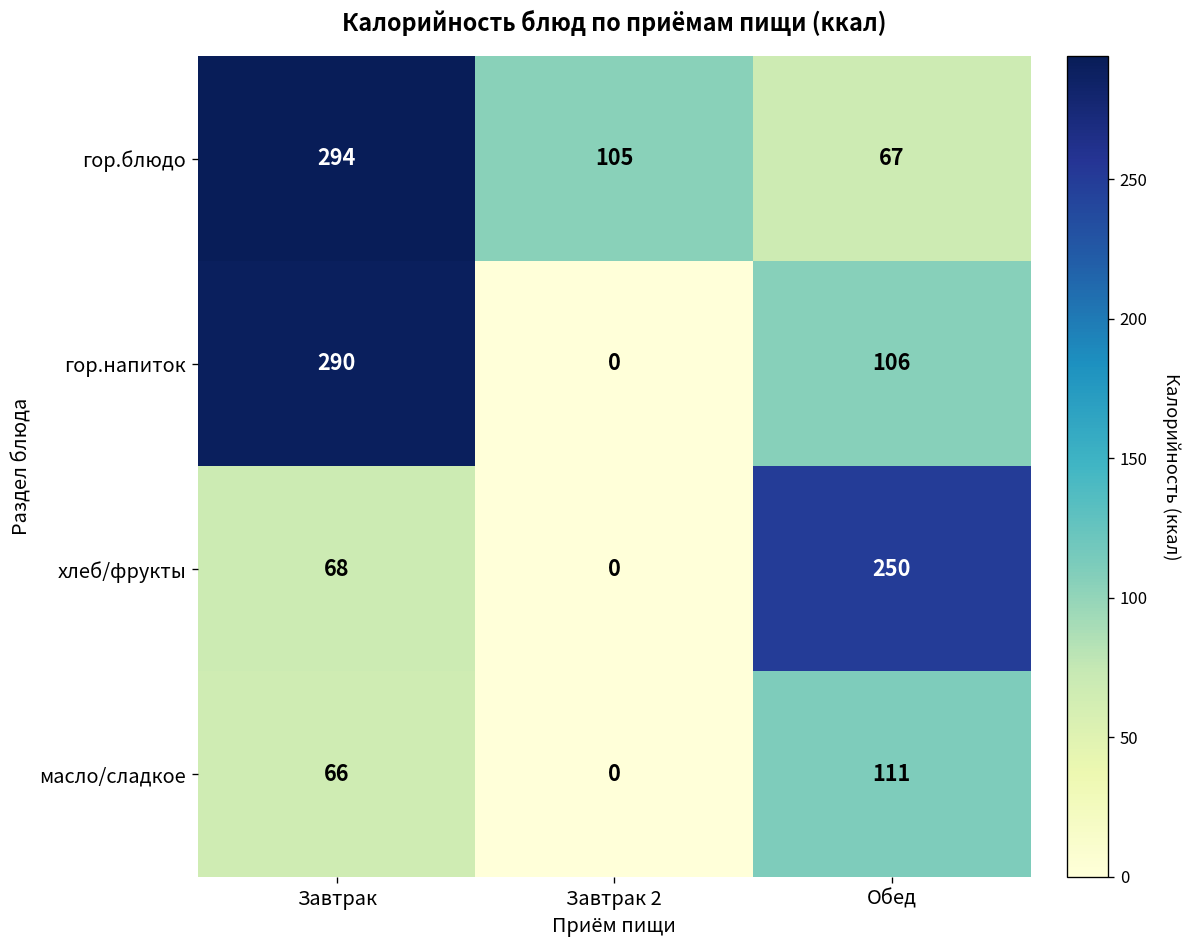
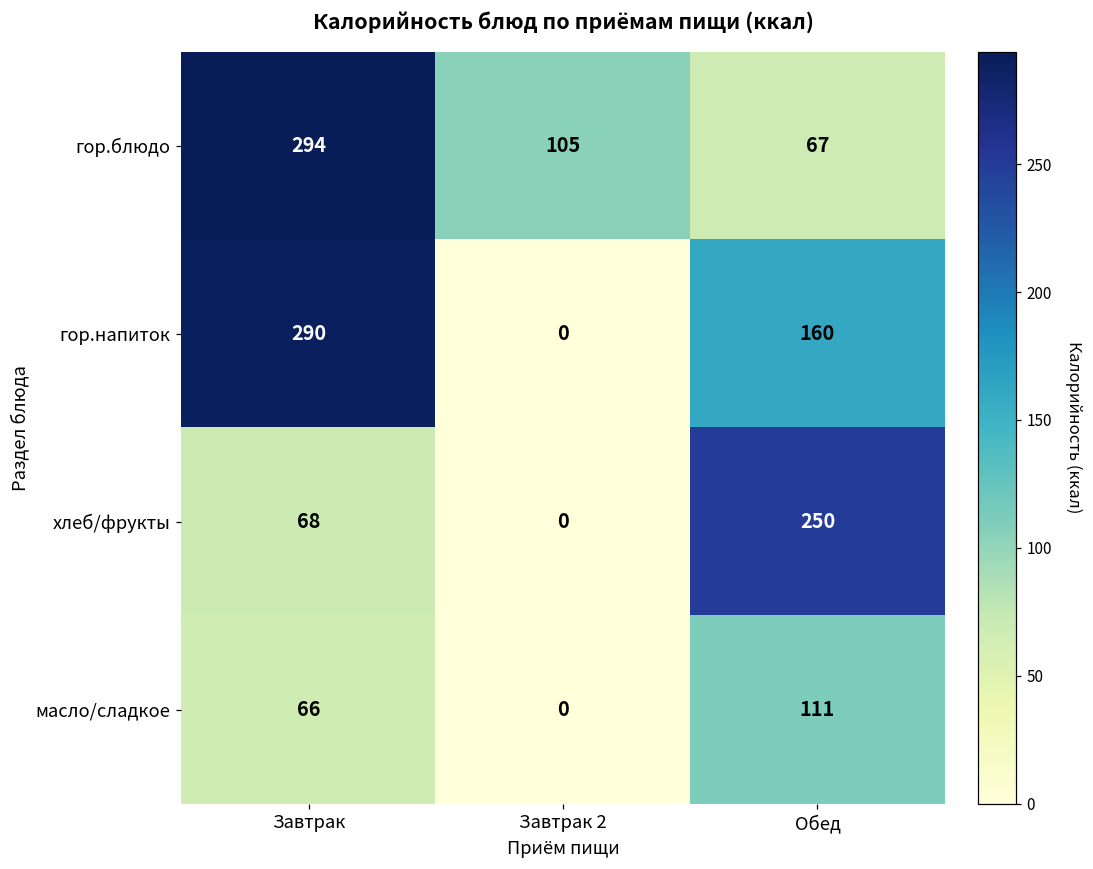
гор.напиток, Обед: 106 -> 160
